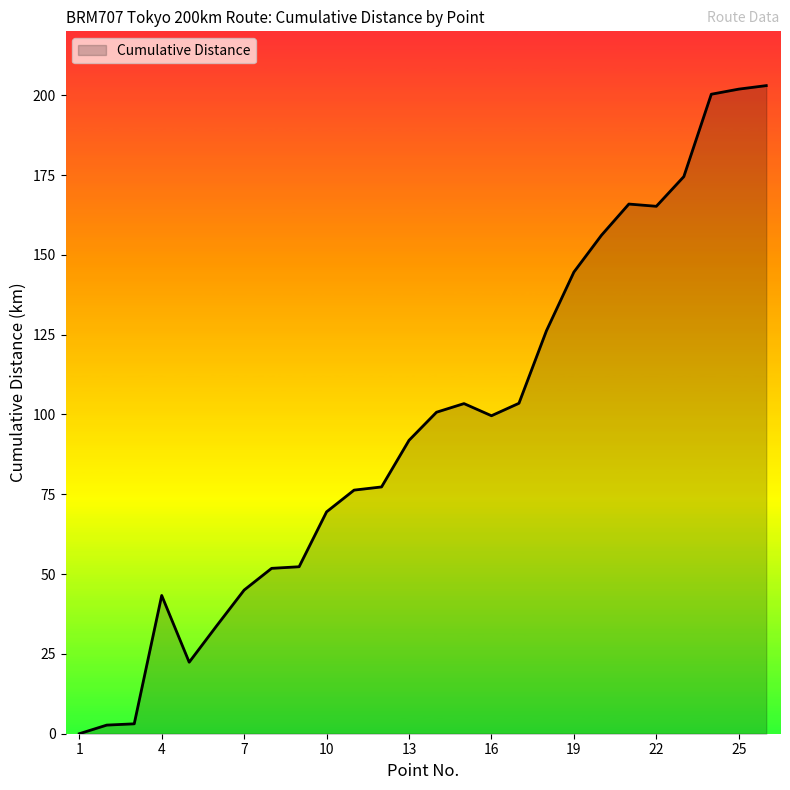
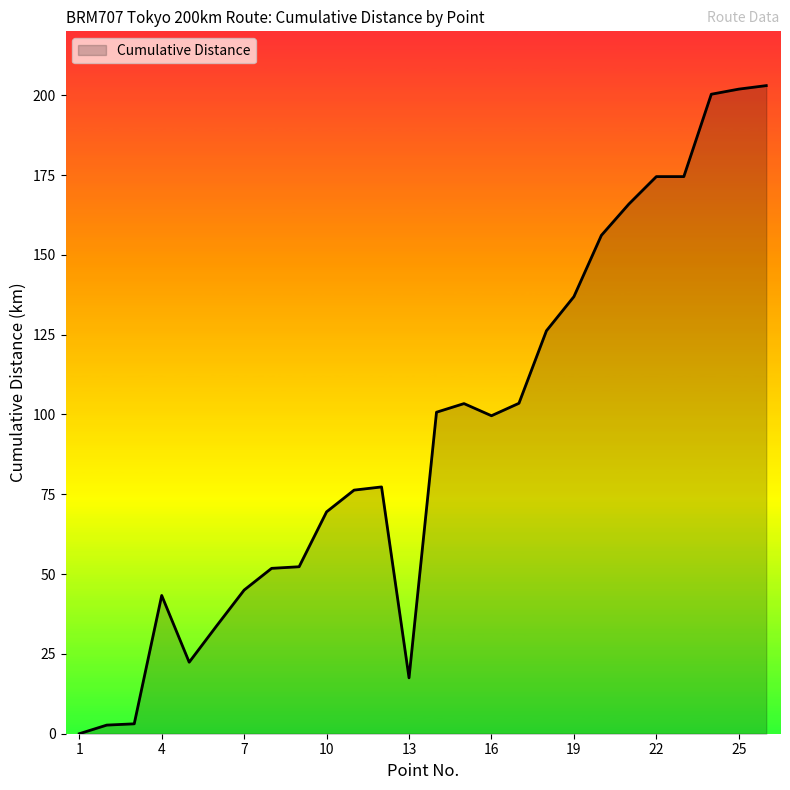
13: 92 -> 18
19: 145 -> 137
22: 165 -> 175
